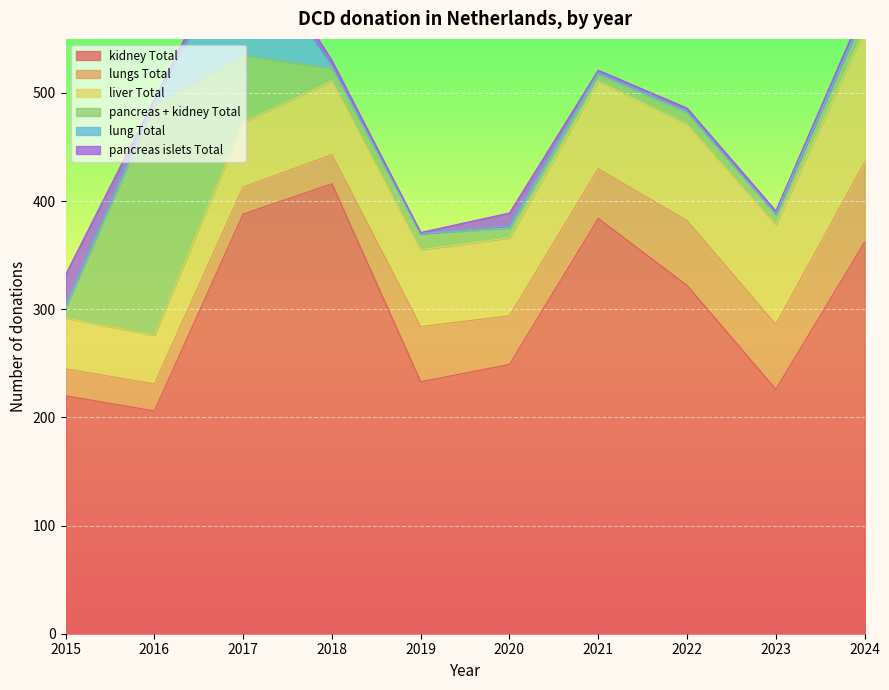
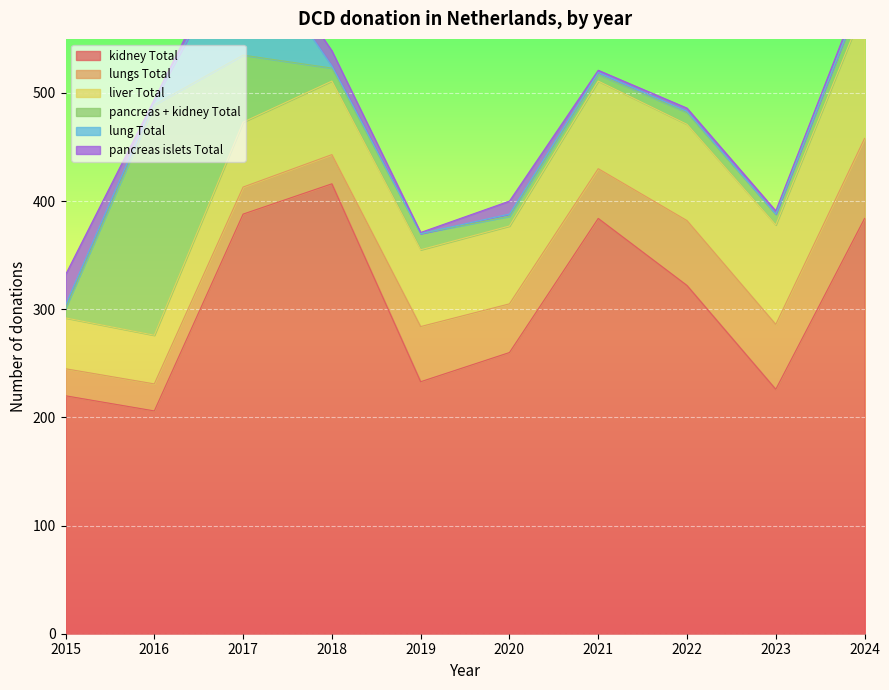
pancreas islets Total, 2018: 5 -> 14
kidney Total, 2020: 249 -> 260
kidney Total, 2024: 362 -> 384
